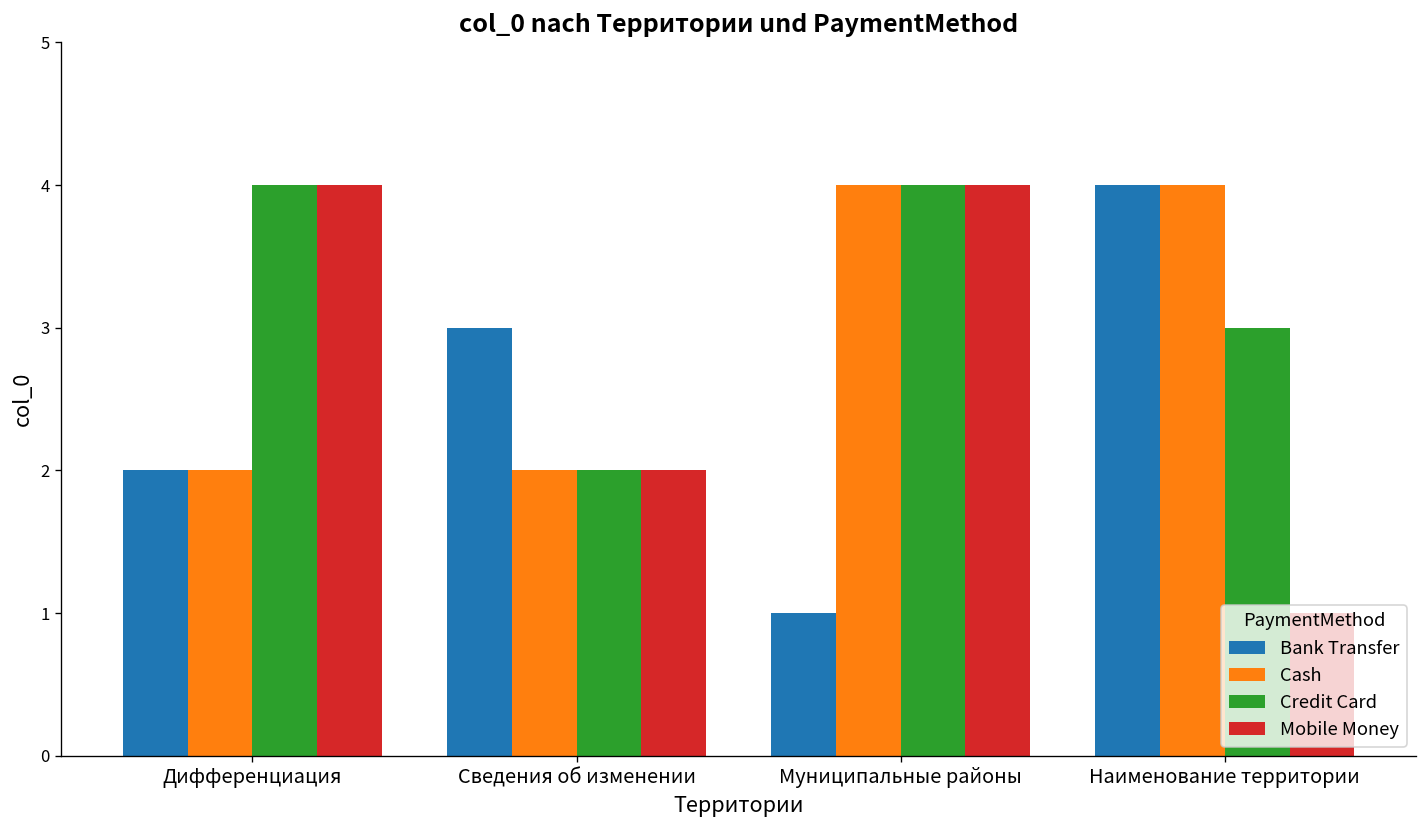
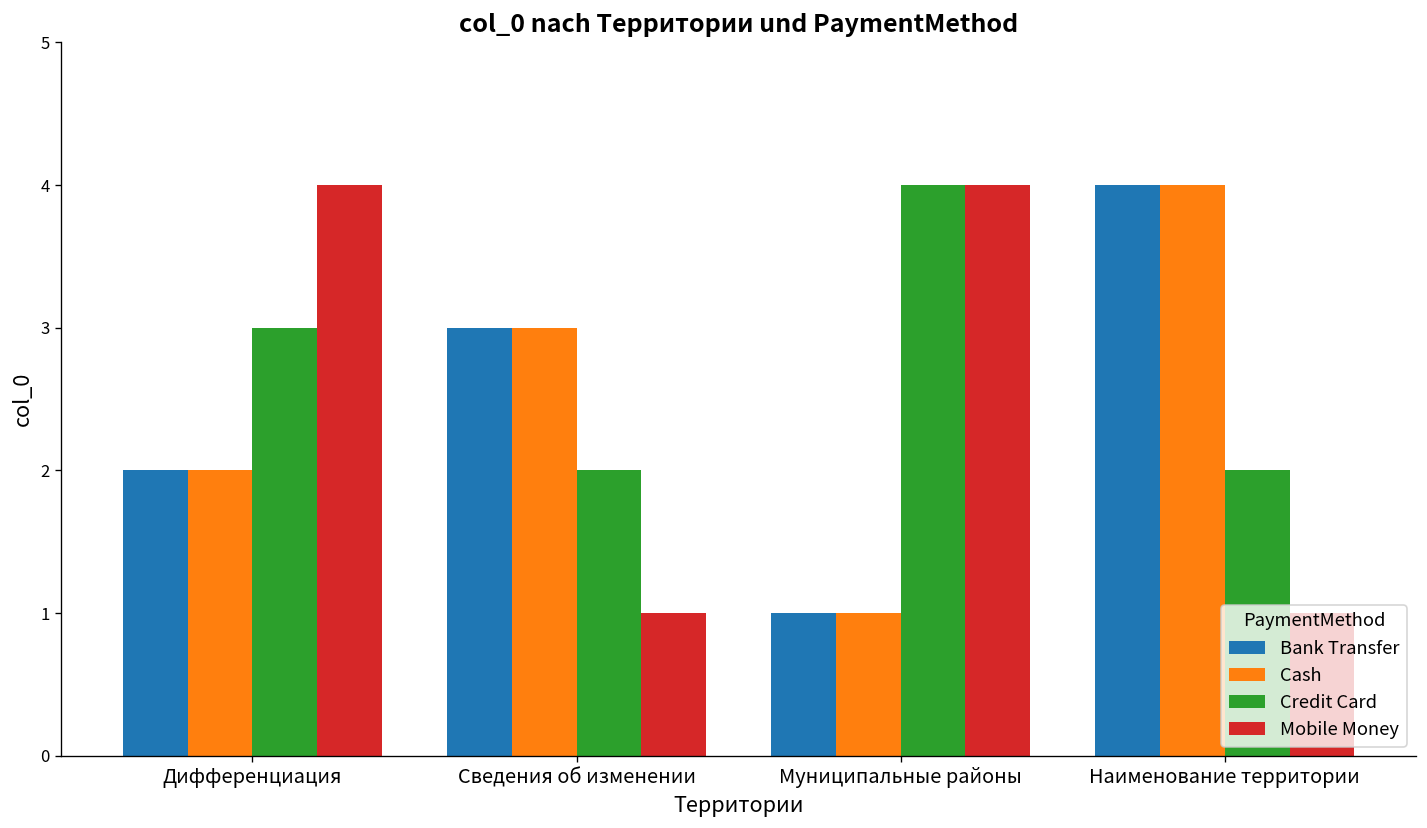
Credit Card, Дифференциация: 4 -> 3
Cash, Сведения об изменении: 2 -> 3
Mobile Money, Сведения об изменении: 2 -> 1
Cash, Муниципальные районы: 4 -> 1
Credit Card, Наименование территории: 3 -> 2
